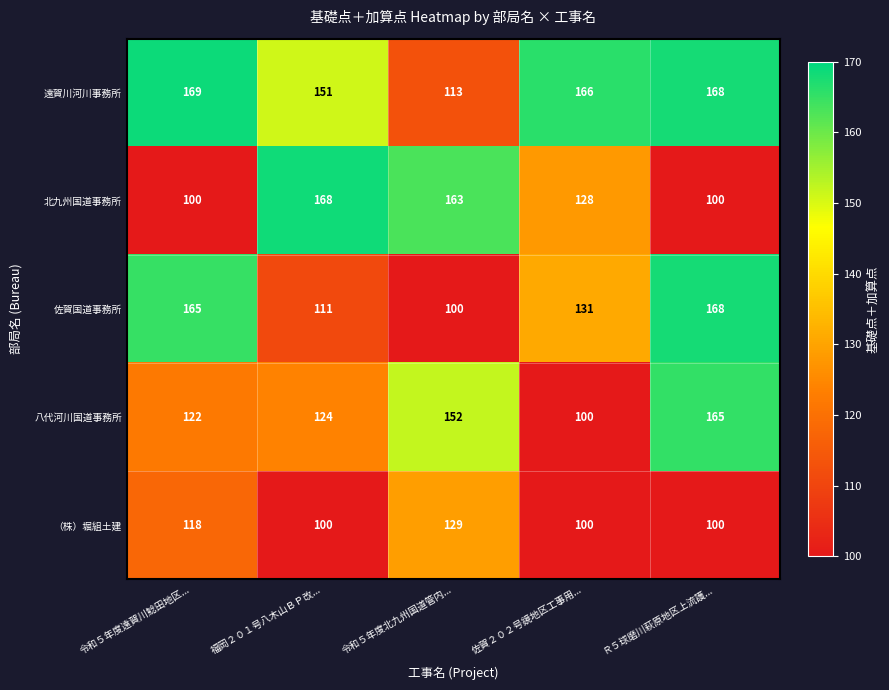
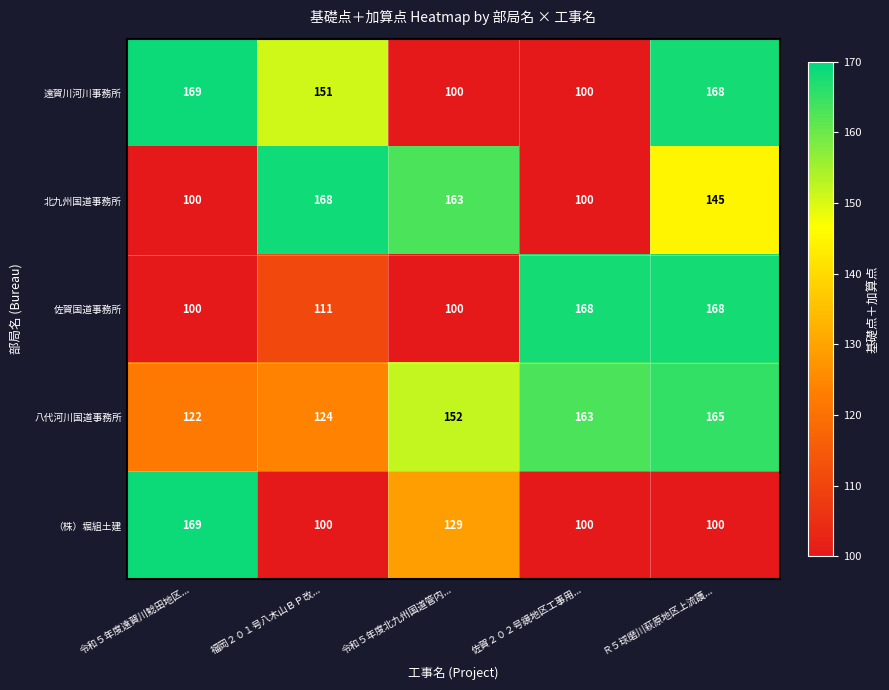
遠賀川河川事務所, 令和５年度北九州国道管内...: 113 -> 100
遠賀川河川事務所, 佐賀２０２号鏡地区工事用...: 166 -> 100
北九州国道事務所, 佐賀２０２号鏡地区工事用...: 128 -> 100
北九州国道事務所, Ｒ５球磨川萩原地区上流護...: 100 -> 145
佐賀国道事務所, 令和５年度遠賀川鯰田地区...: 165 -> 100
佐賀国道事務所, 佐賀２０２号鏡地区工事用...: 131 -> 168
八代河川国道事務所, 佐賀２０２号鏡地区工事用...: 100 -> 163
（株）堀組土建, 令和５年度遠賀川鯰田地区...: 118 -> 169
